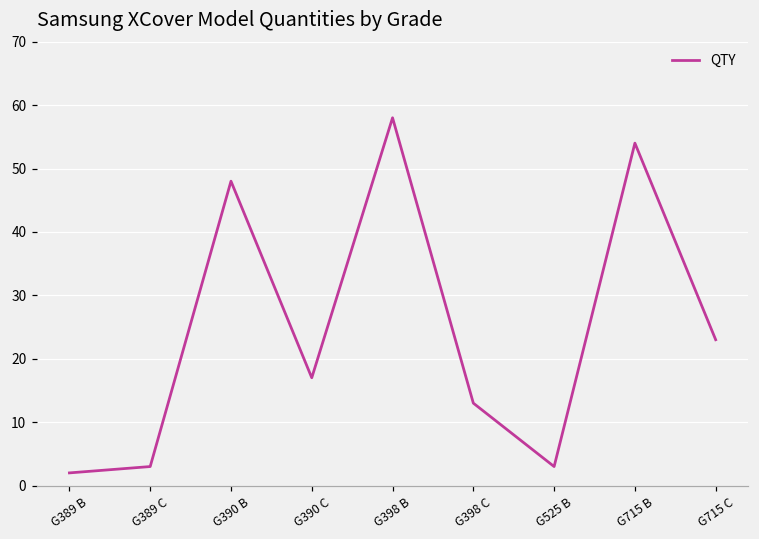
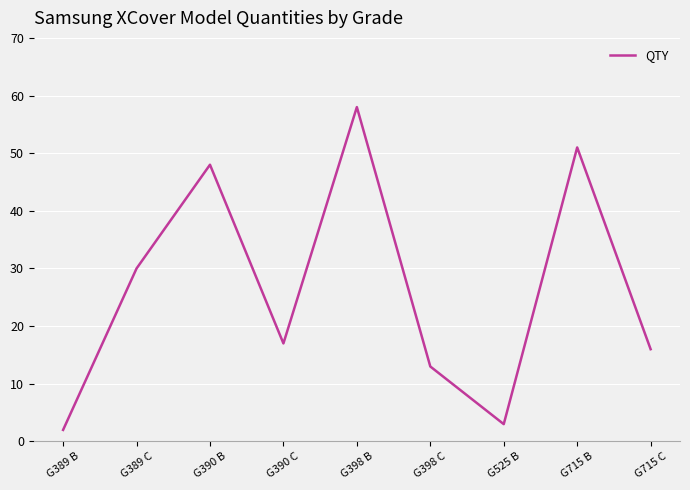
G389 C: 3 -> 30
G715 B: 54 -> 51
G715 C: 23 -> 16
